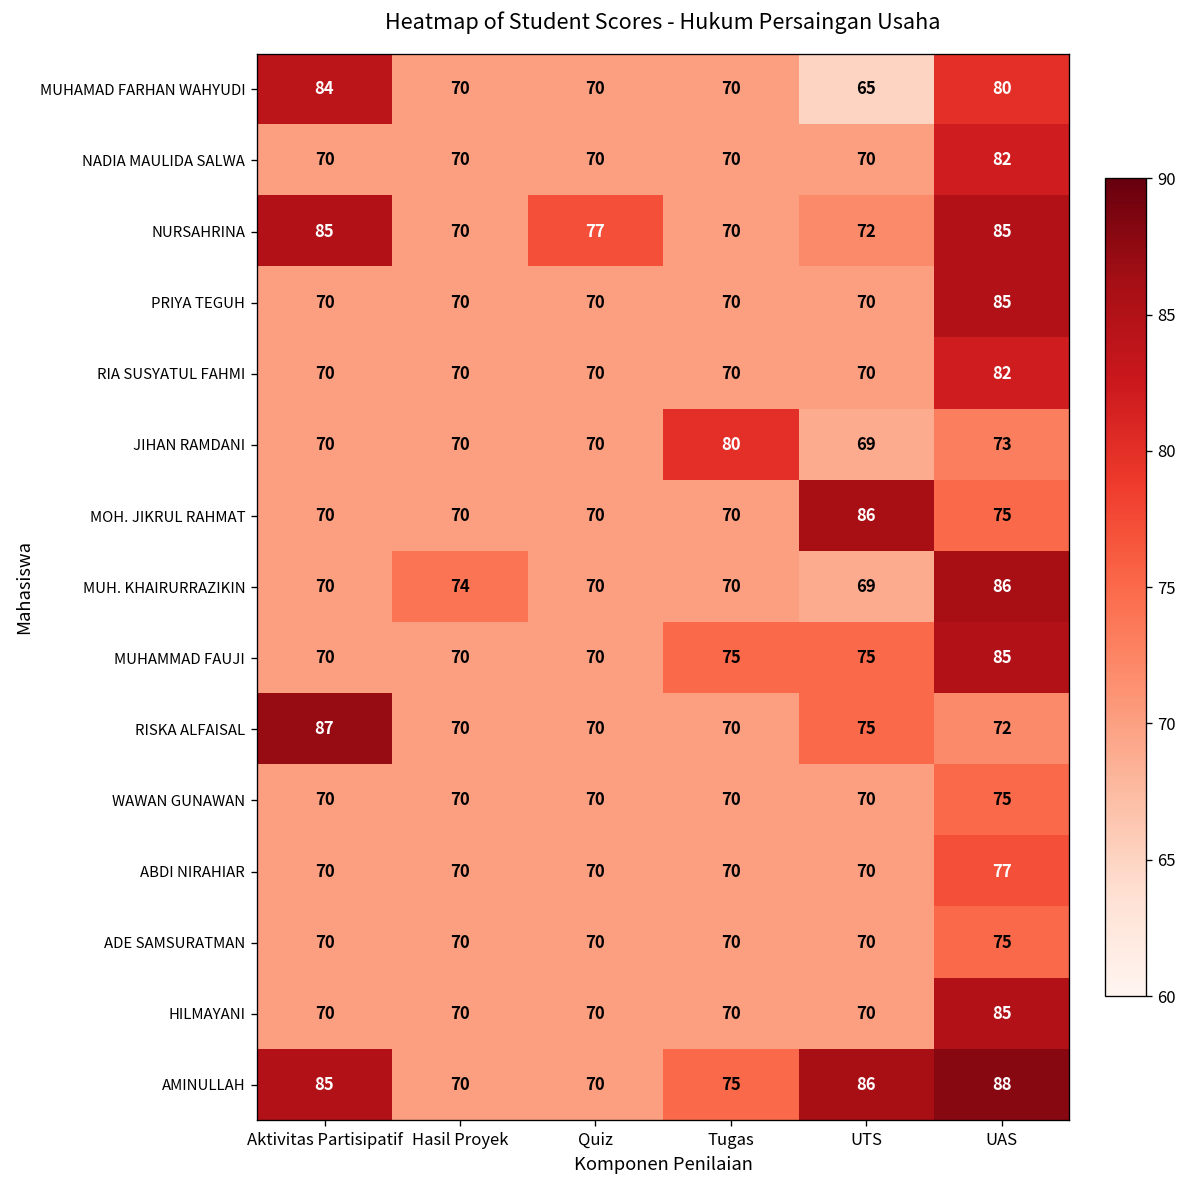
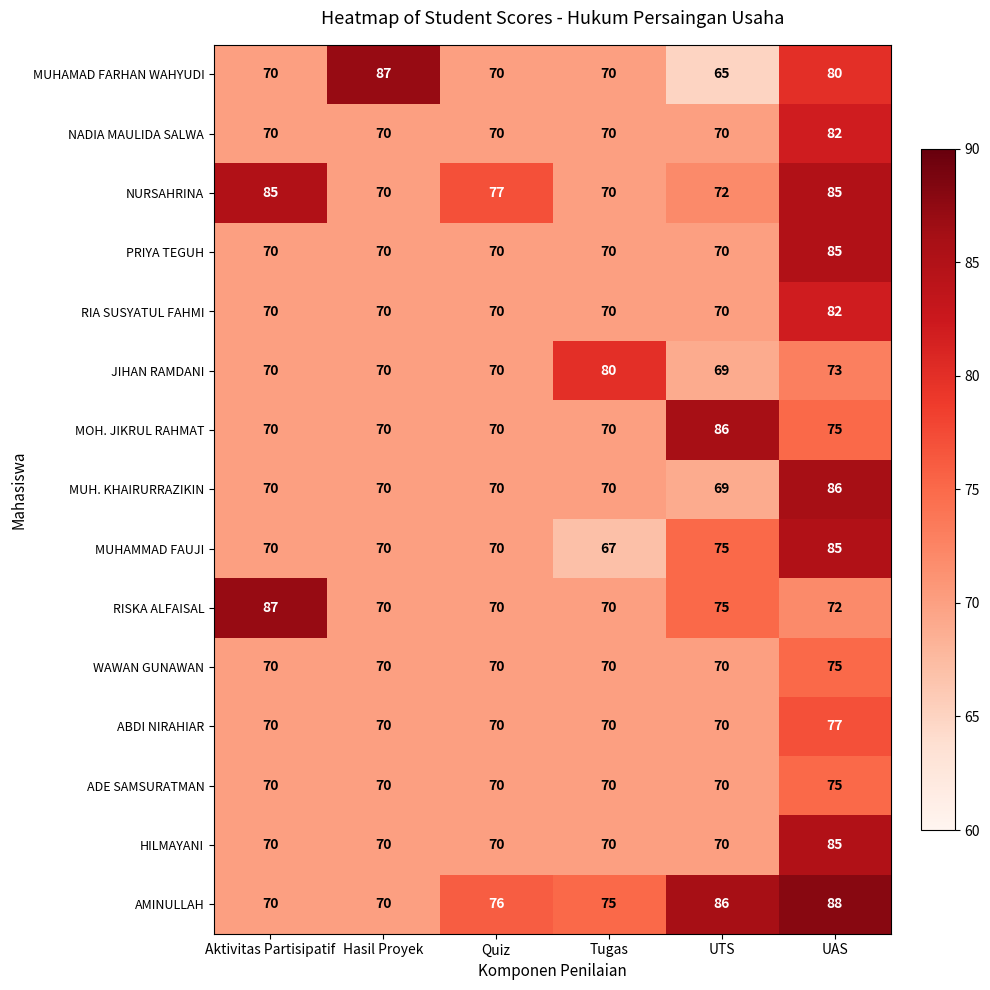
MUHAMAD FARHAN WAHYUDI, Aktivitas Partisipatif: 84 -> 70
MUHAMAD FARHAN WAHYUDI, Hasil Proyek: 70 -> 87
MUH. KHAIRURRAZIKIN, Hasil Proyek: 74 -> 70
MUHAMMAD FAUJI, Tugas: 75 -> 67
AMINULLAH, Aktivitas Partisipatif: 85 -> 70
AMINULLAH, Quiz: 70 -> 76
